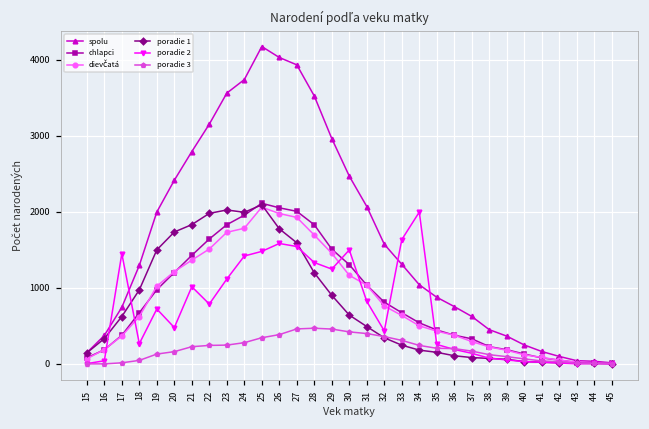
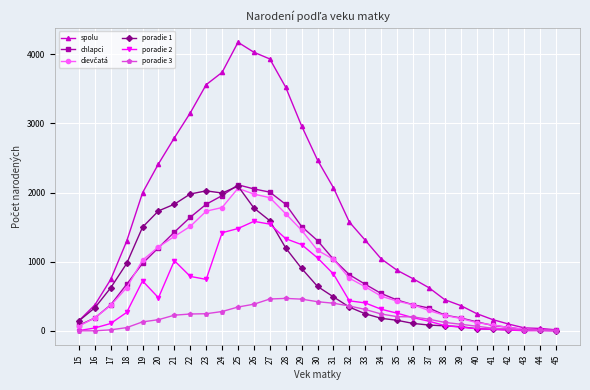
poradie 2, 17: 1500 -> 100
poradie 2, 23: 1100 -> 700
poradie 2, 30: 1500 -> 1100
poradie 2, 33: 1600 -> 400
poradie 2, 34: 2000 -> 300
